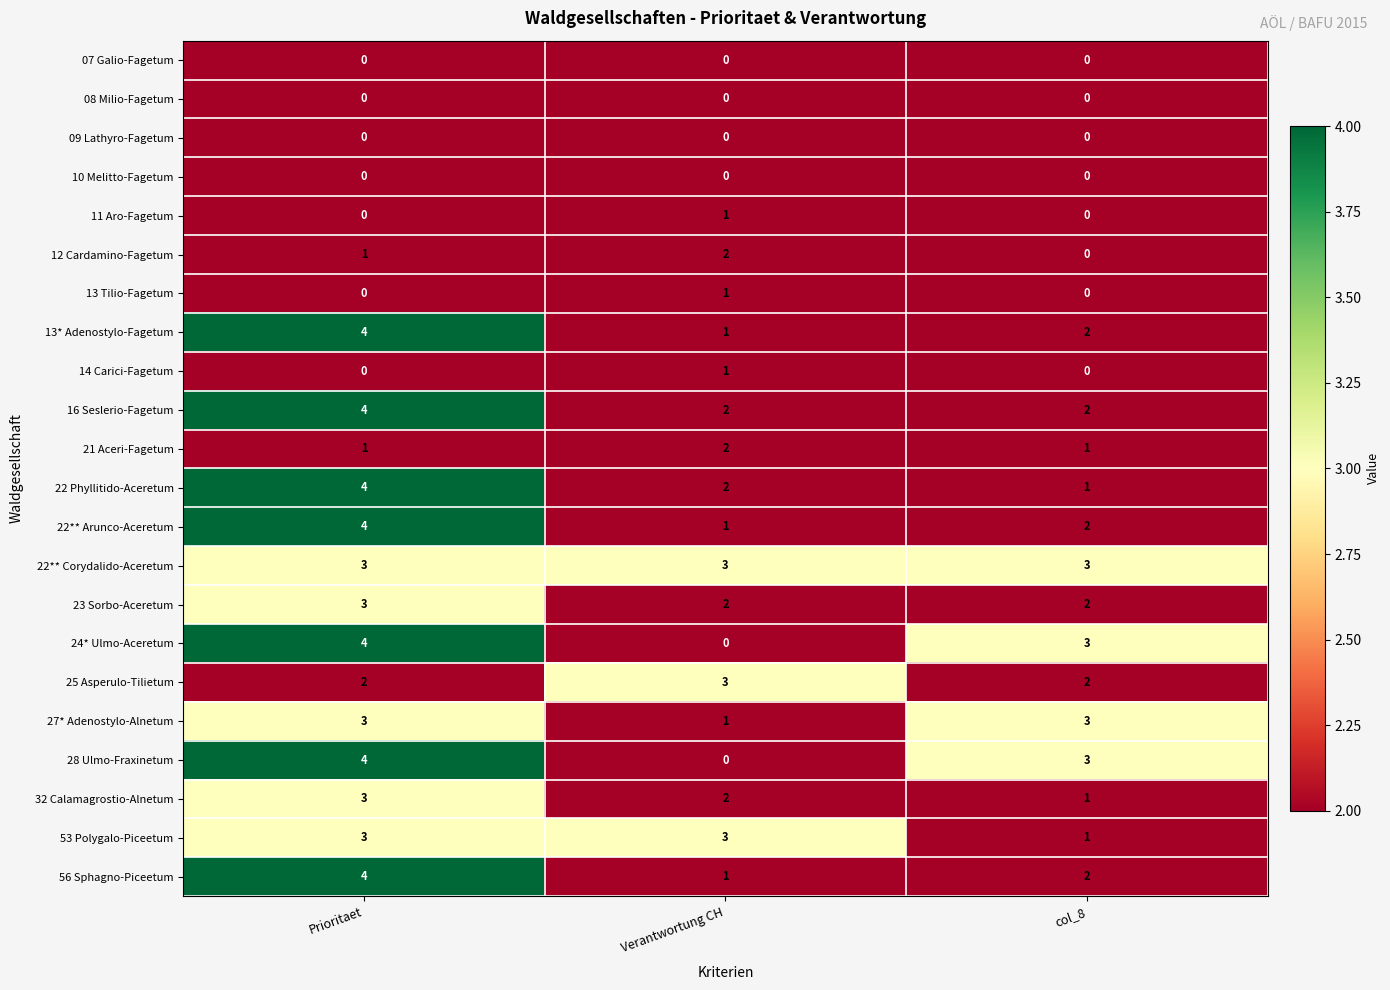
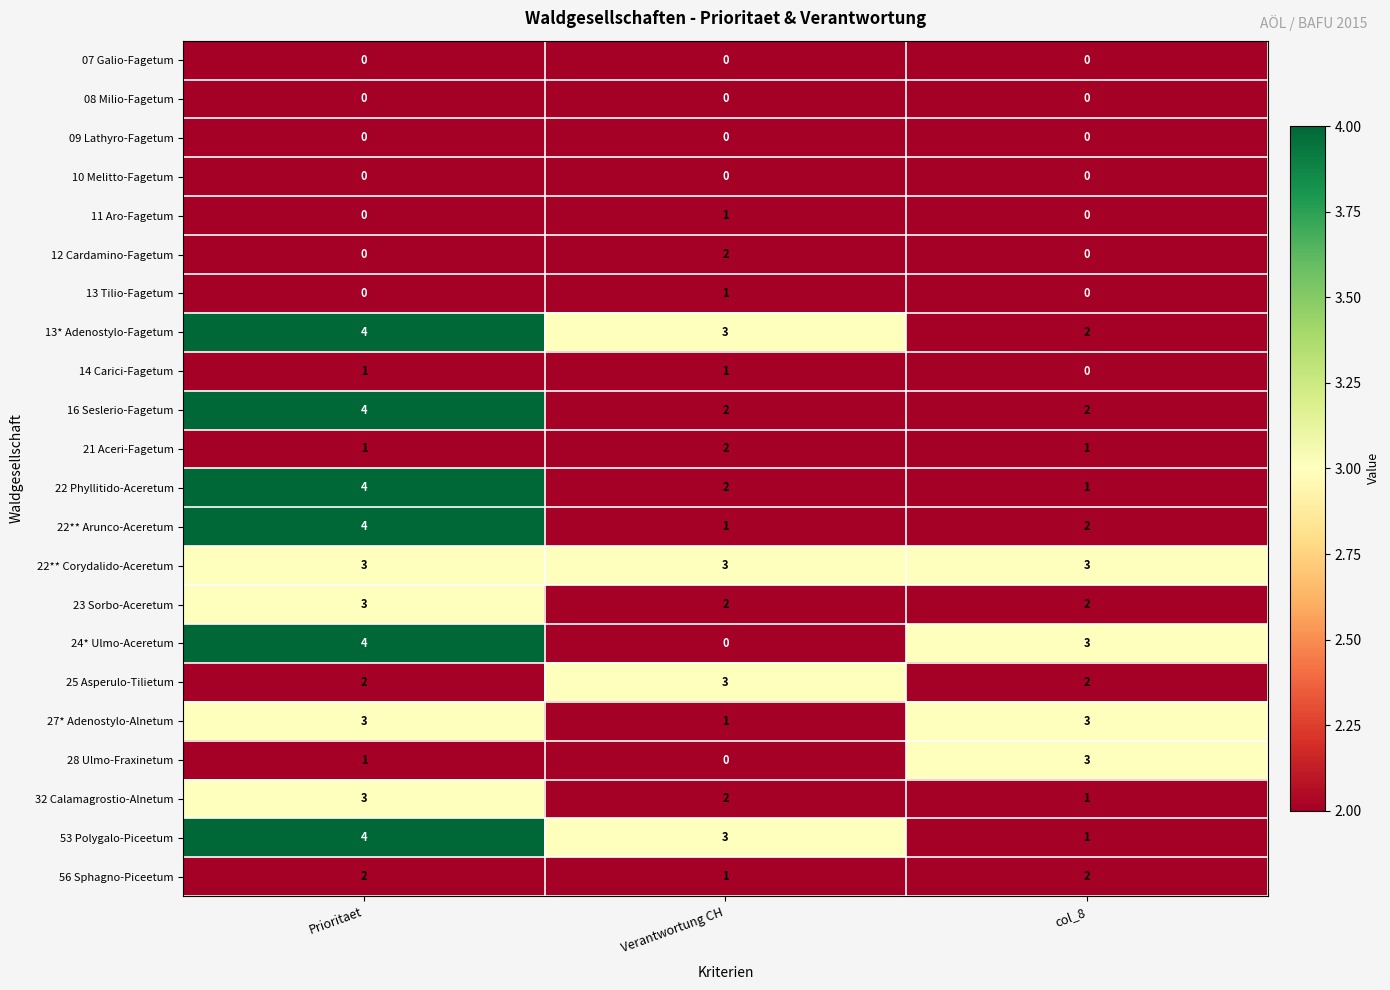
12 Cardamino-Fagetum, Prioritaet: 1 -> 0
13* Adenostylo-Fagetum, Verantwortung CH: 1 -> 3
14 Carici-Fagetum, Prioritaet: 0 -> 1
28 Ulmo-Fraxinetum, Prioritaet: 4 -> 1
53 Polygalo-Piceetum, Prioritaet: 3 -> 4
56 Sphagno-Piceetum, Prioritaet: 4 -> 2
